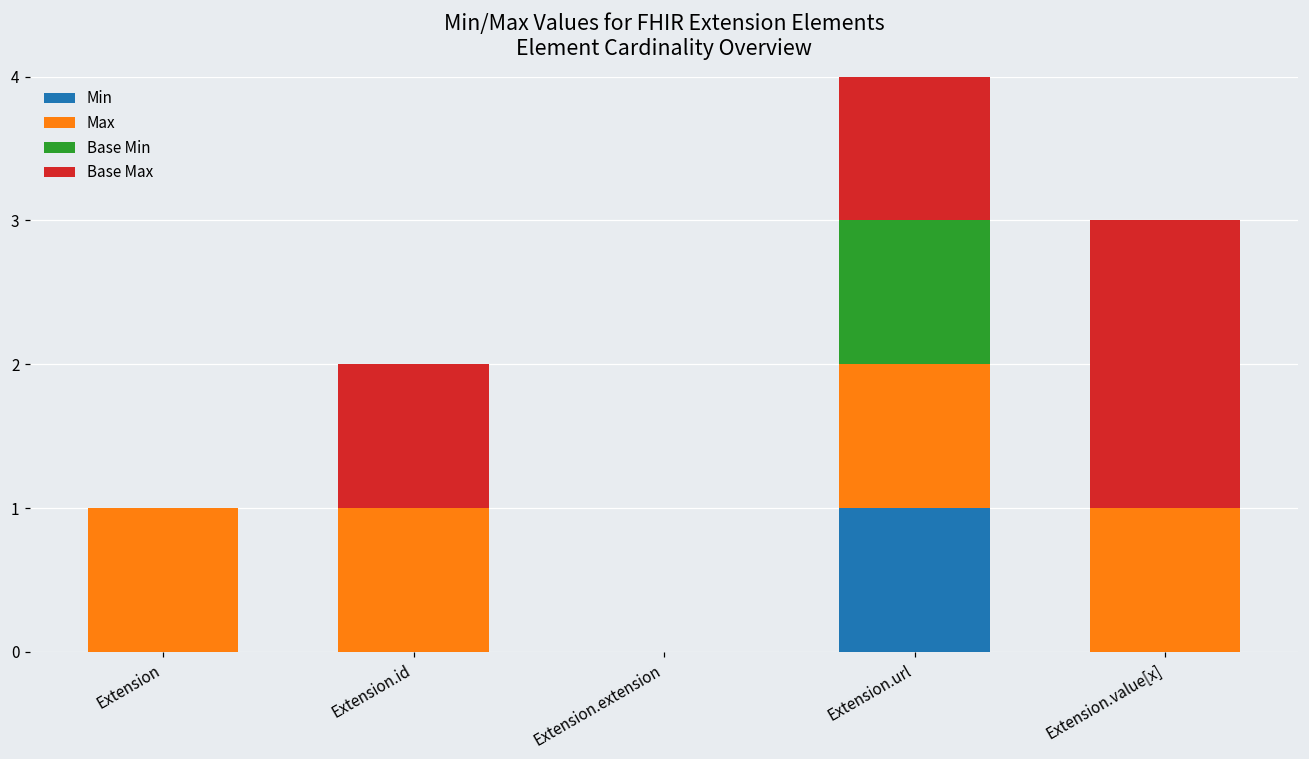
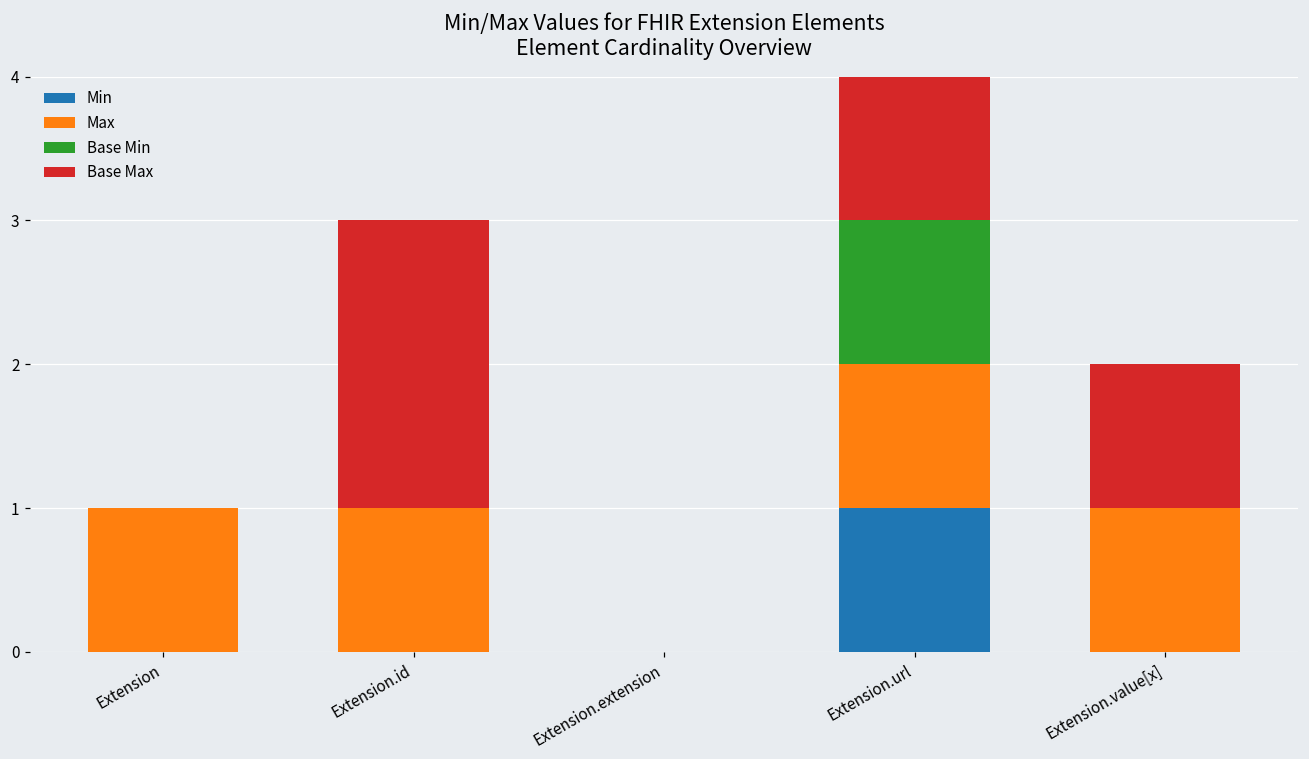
Base Max, Extension.id: 1 -> 2
Base Max, Extension.value[x]: 2 -> 1
